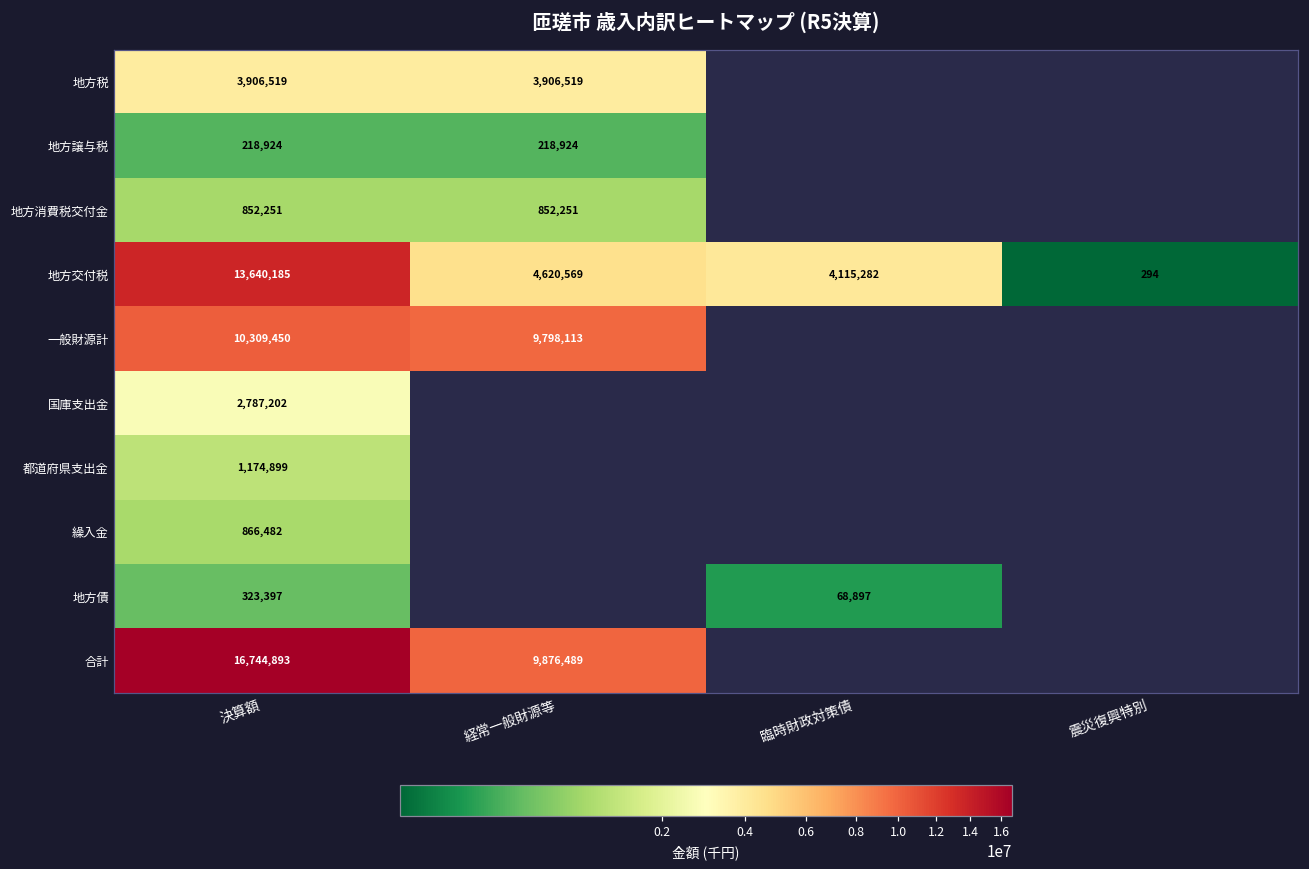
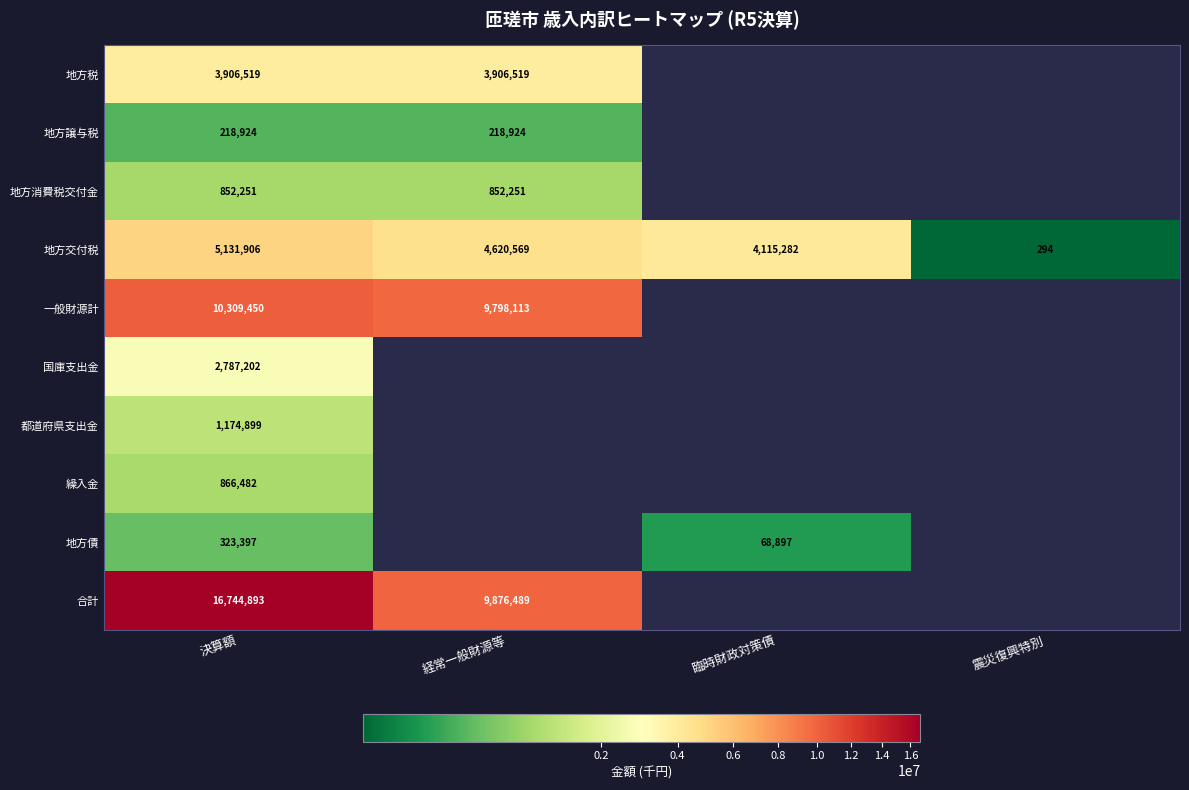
地方交付税, 決算額: 13,640,185 -> 5,131,906
